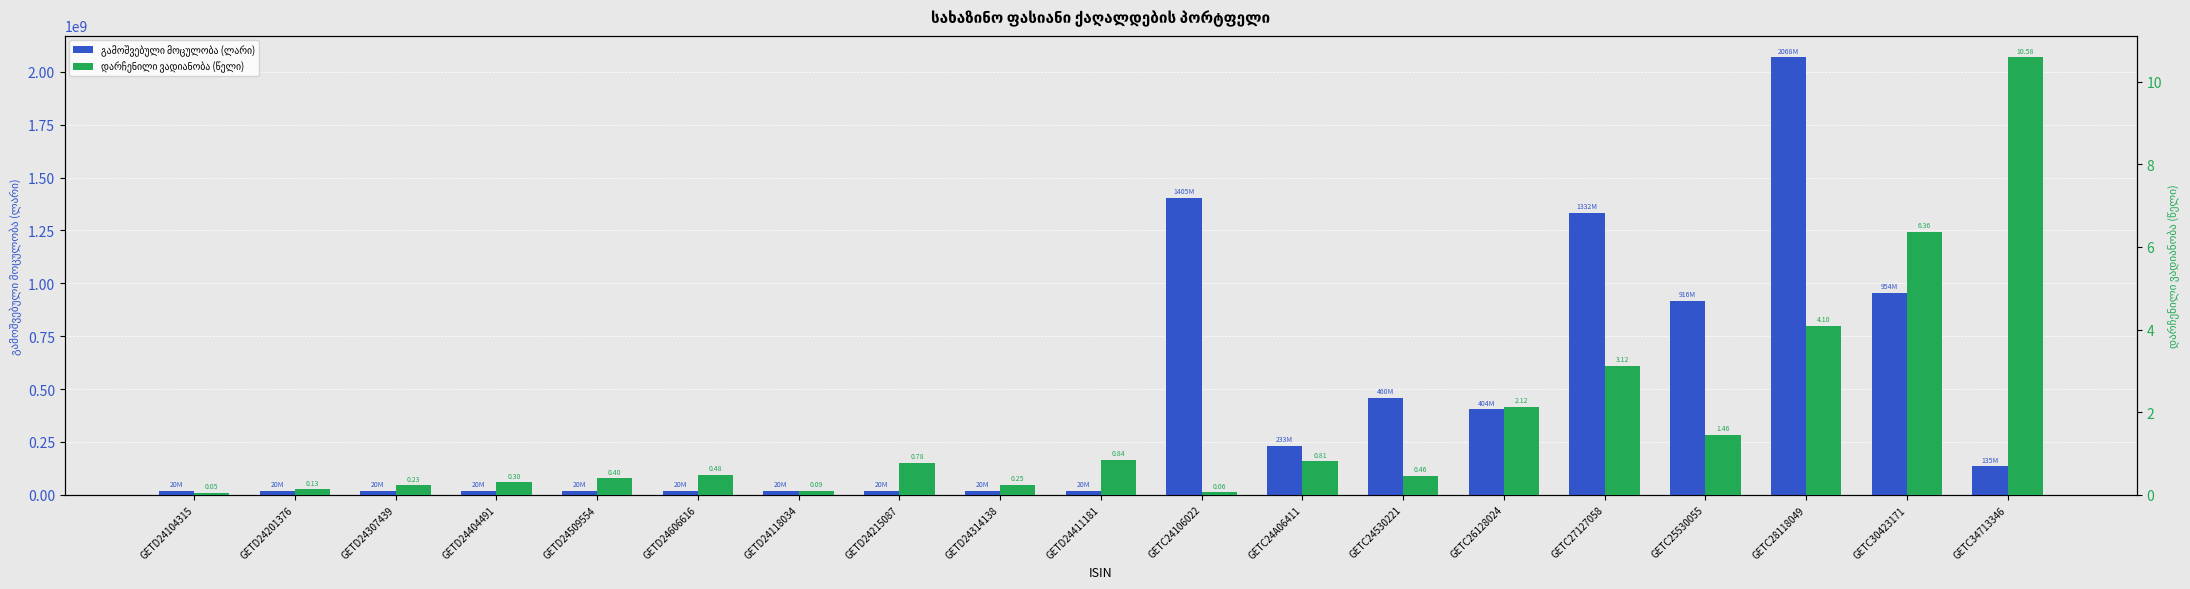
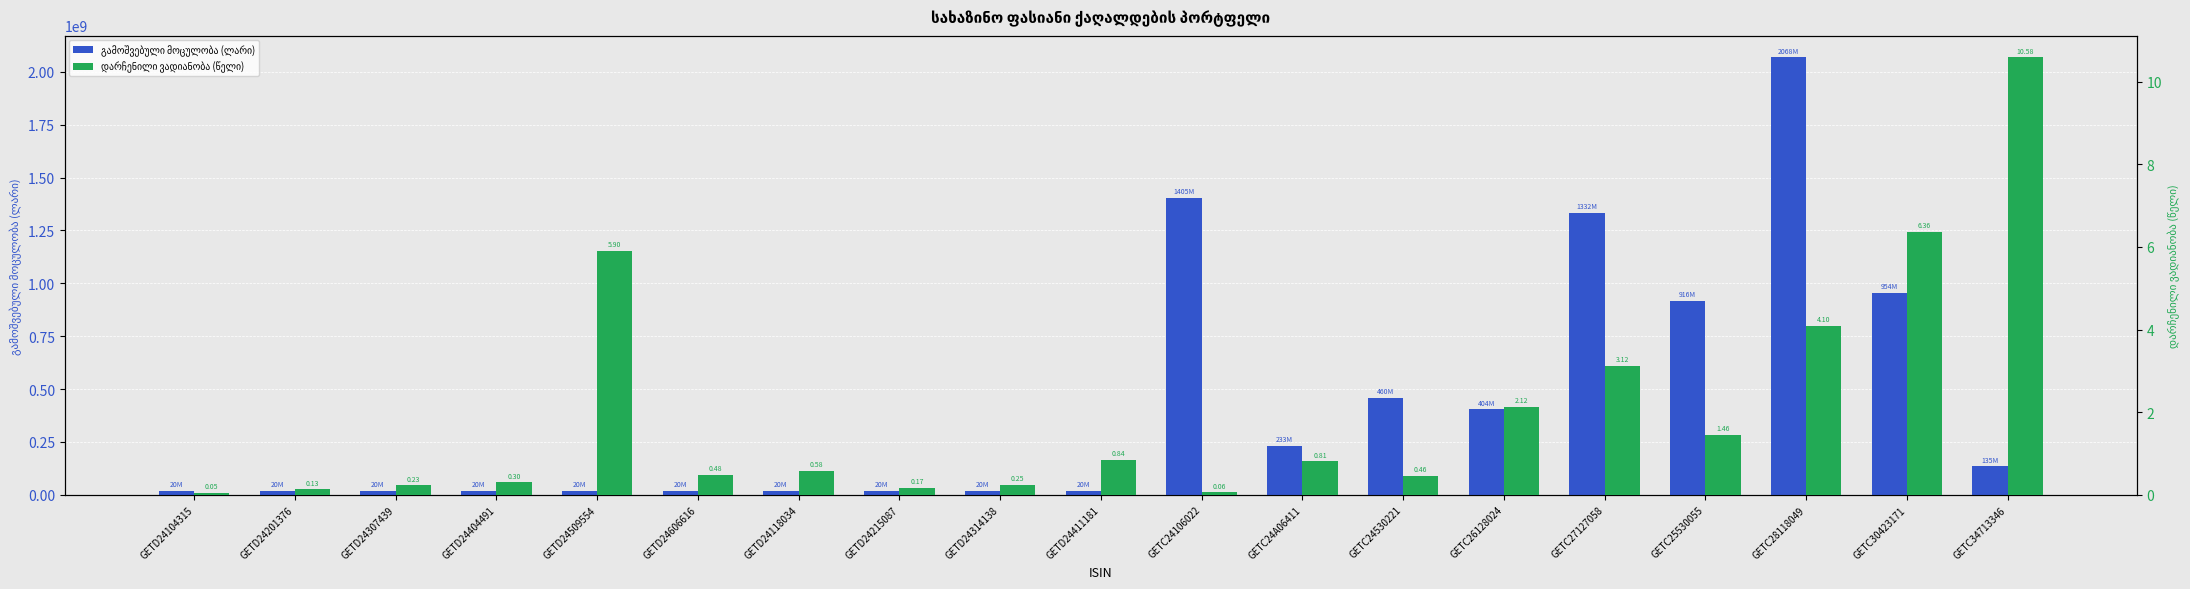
დარჩენილი ვადიანობა (წელი), GETD24509554: 0.40 -> 5.90
დარჩენილი ვადიანობა (წელი), GETD24118034: 0.09 -> 0.58
დარჩენილი ვადიანობა (წელი), GETD24215087: 0.78 -> 0.17
